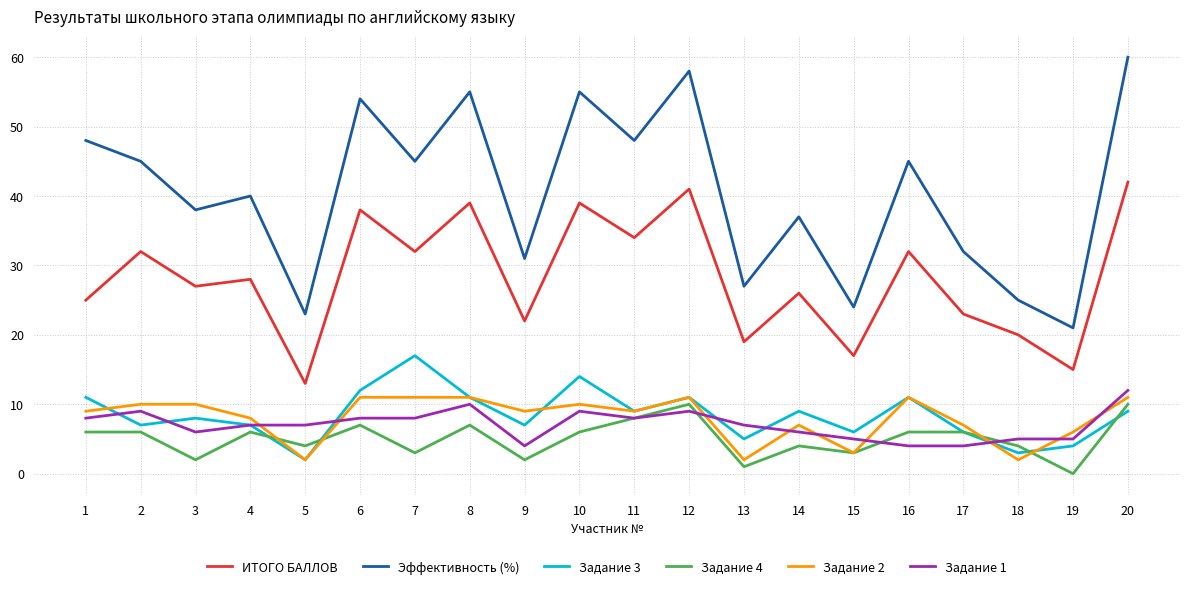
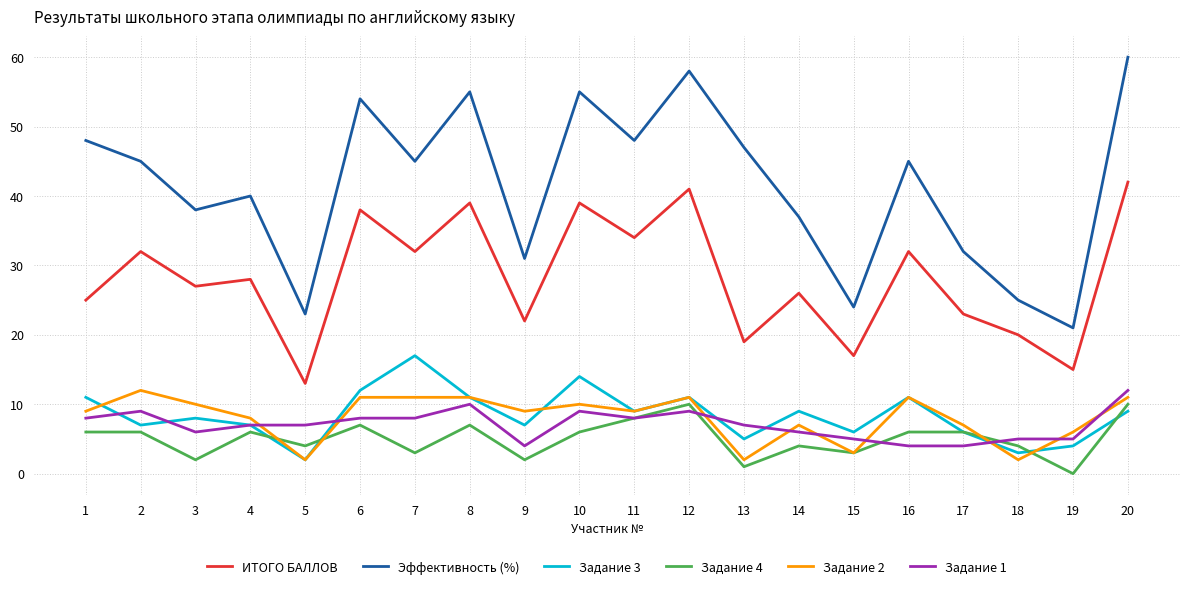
Задание 2, 2: 10 -> 12
Эффективность (%), 13: 27 -> 47
